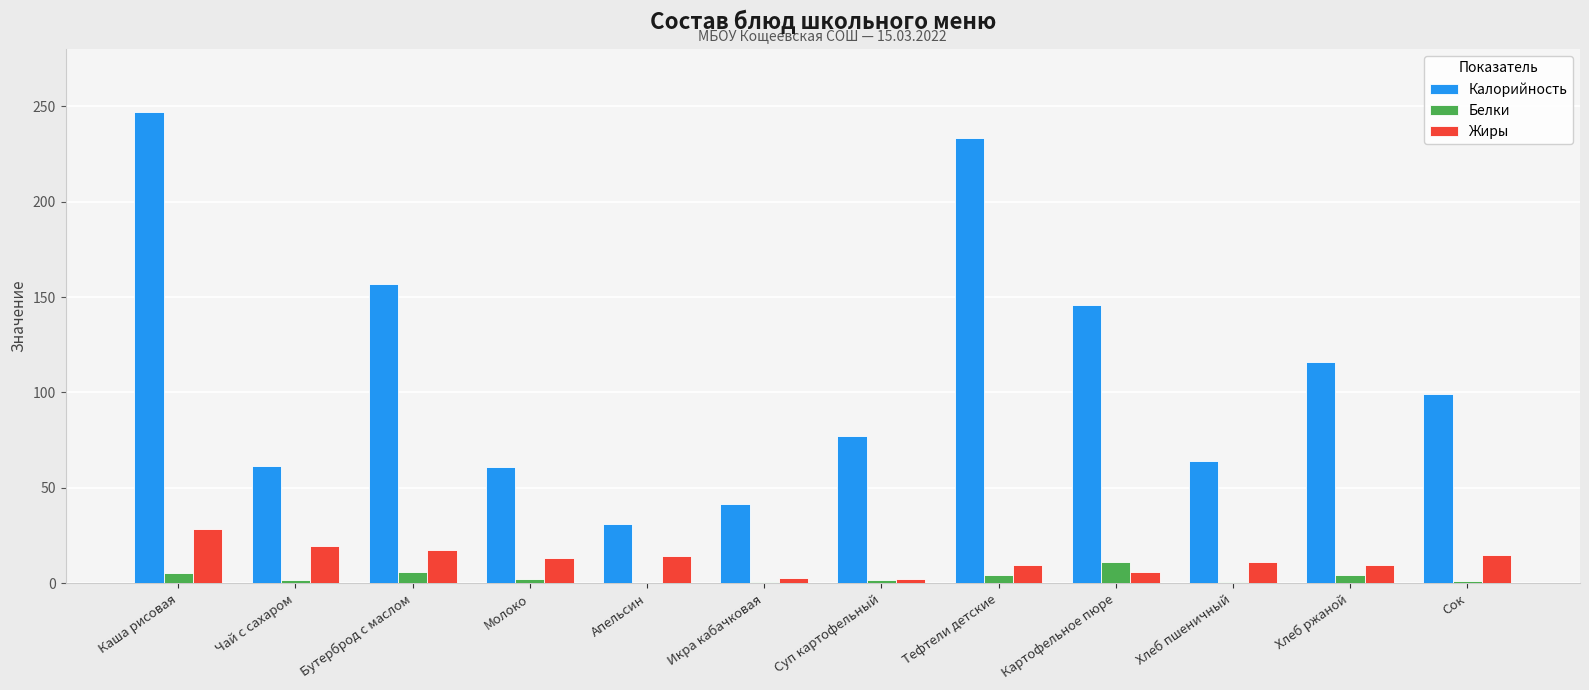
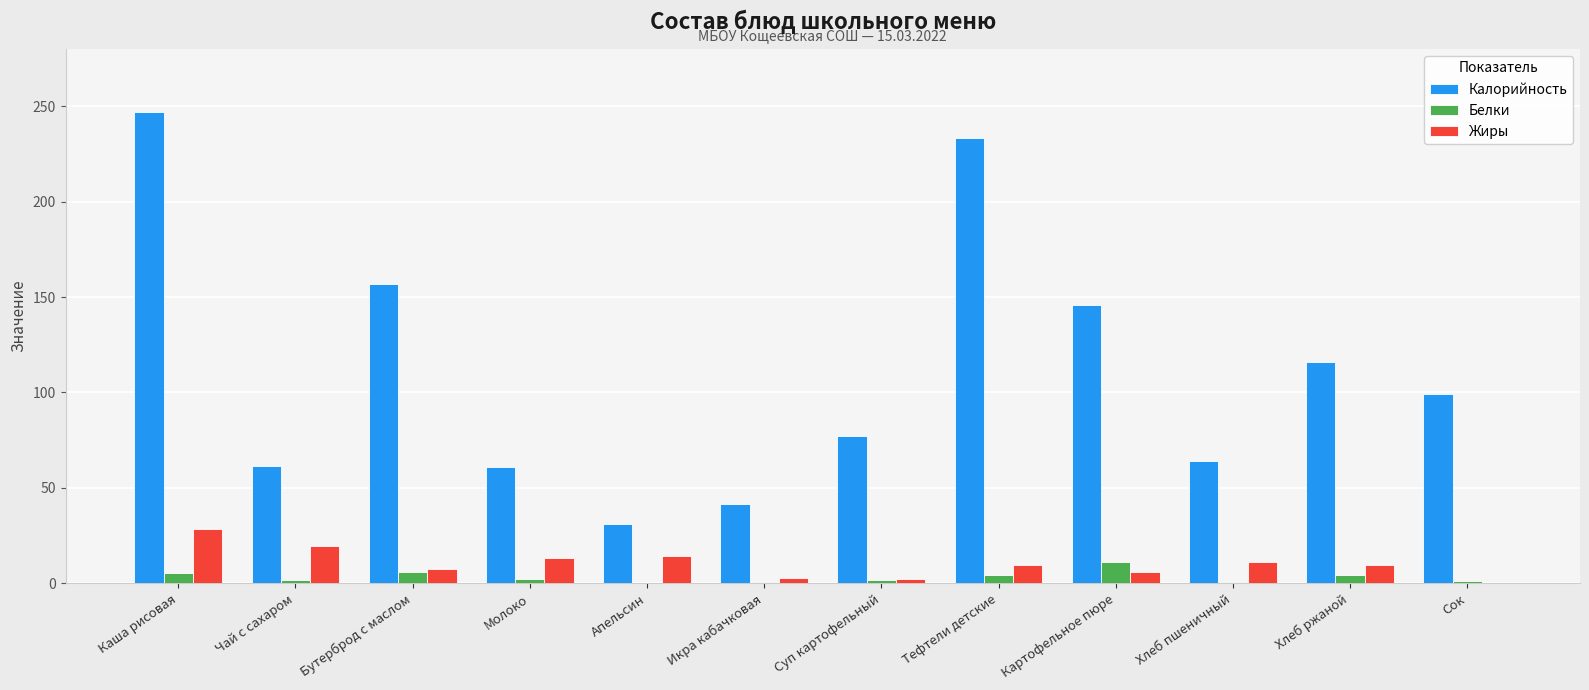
Жиры, Бутерброд с маслом: 17 -> 8
Жиры, Сок: 15 -> 0
